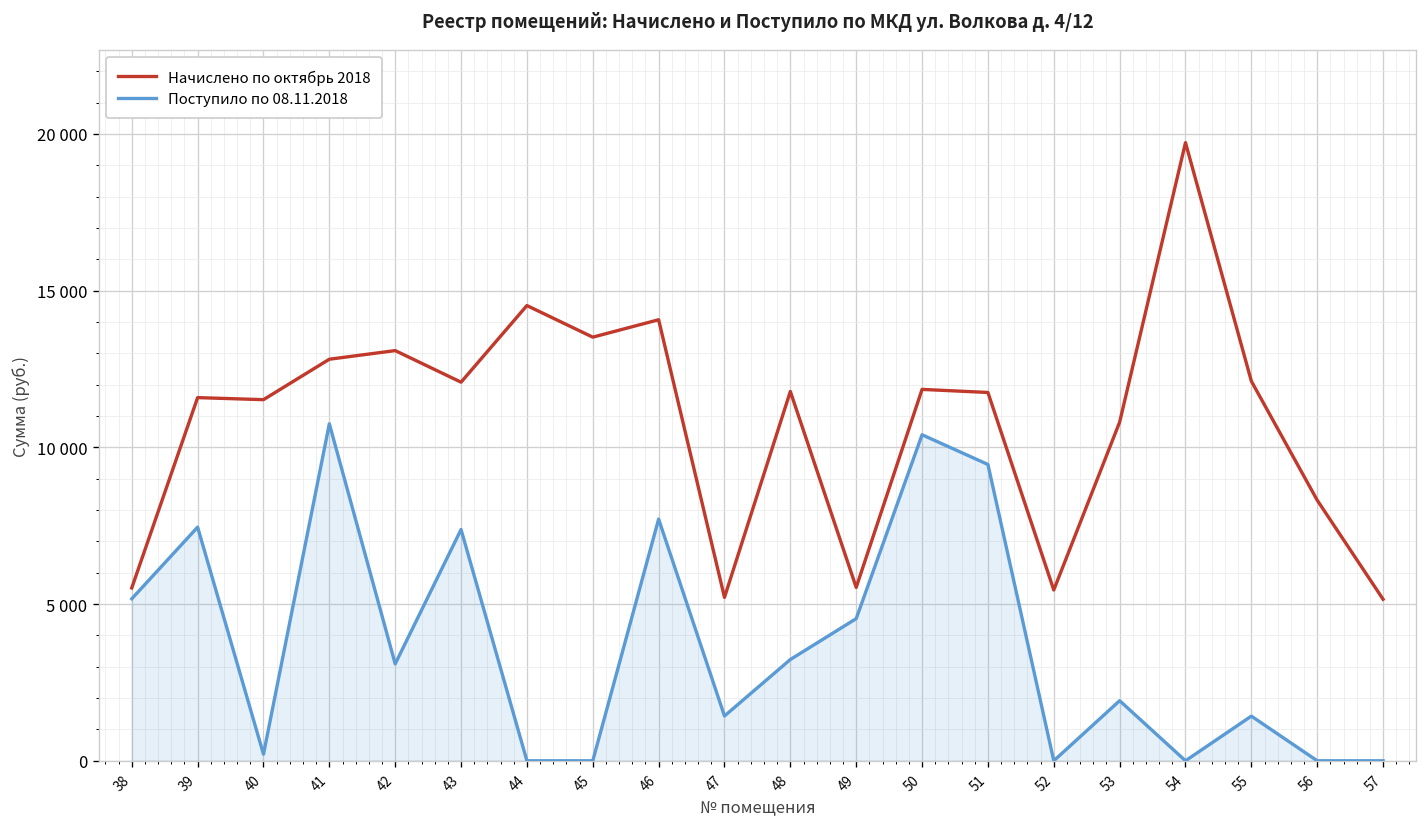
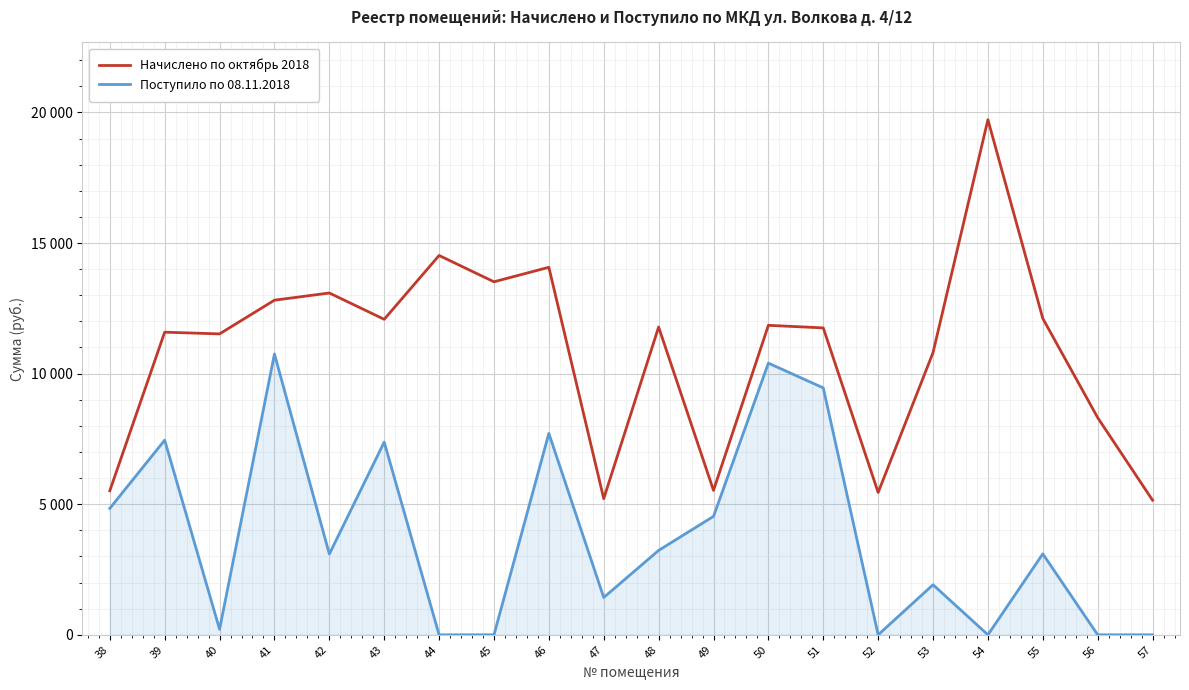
Поступило по 08.11.2018, 38: 5200 -> 4800
Поступило по 08.11.2018, 55: 1400 -> 3100
